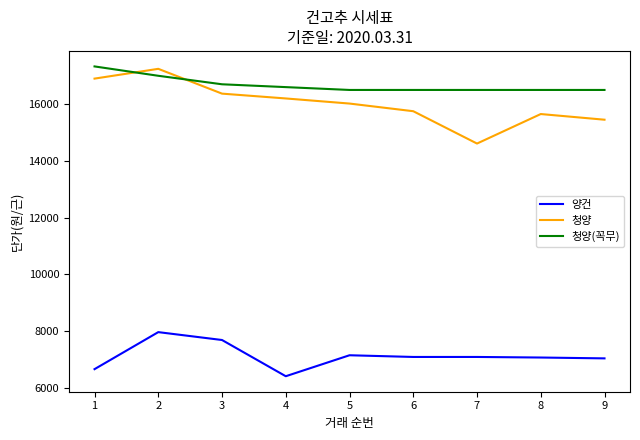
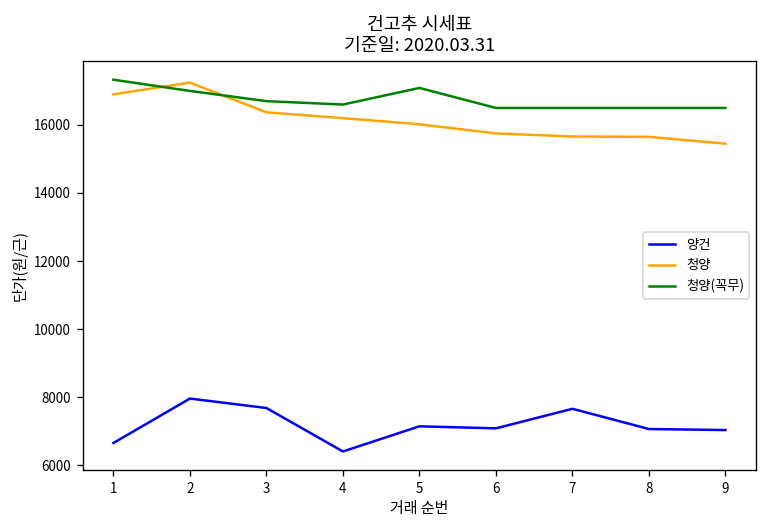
청양(꼭무), 5: 16500 -> 17100
양건, 7: 7100 -> 7700
청양, 7: 14600 -> 15700
